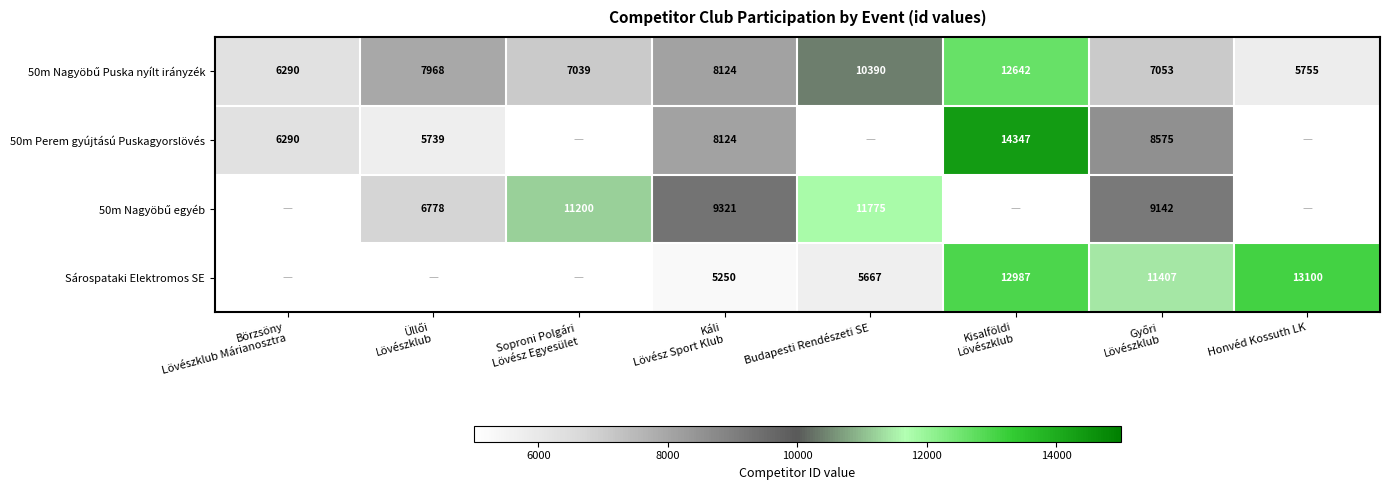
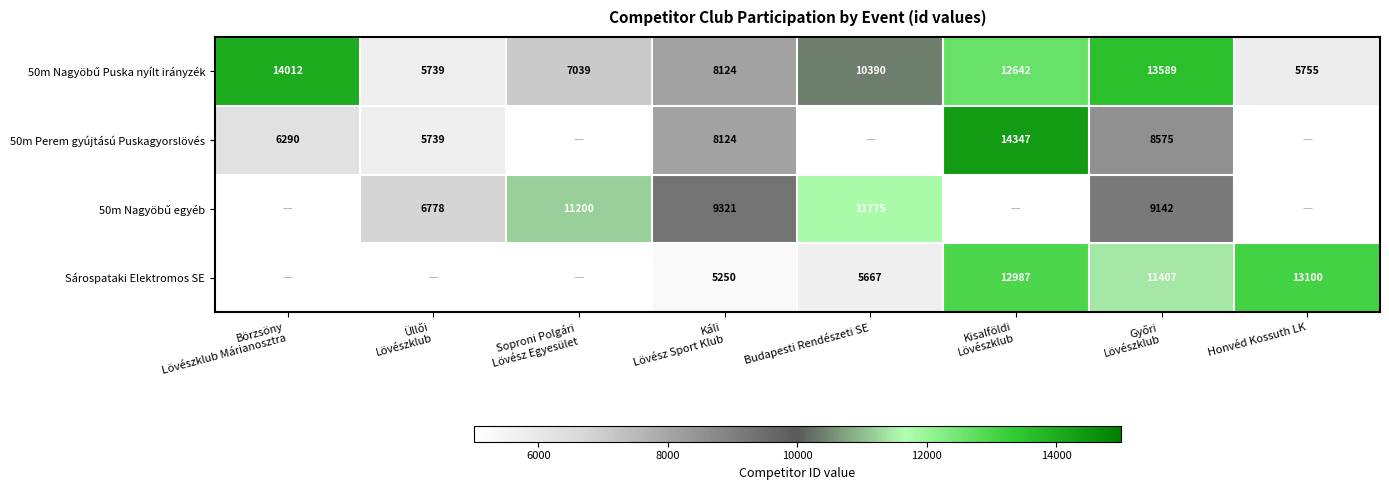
50m Nagyöbű Puska nyílt irányzék, Börzsöny Lövészklub Márianosztra: 6290 -> 14012
50m Nagyöbű Puska nyílt irányzék, Üllői Lövészklub: 7968 -> 5739
50m Nagyöbű Puska nyílt irányzék, Győri Lövészklub: 7053 -> 13589
